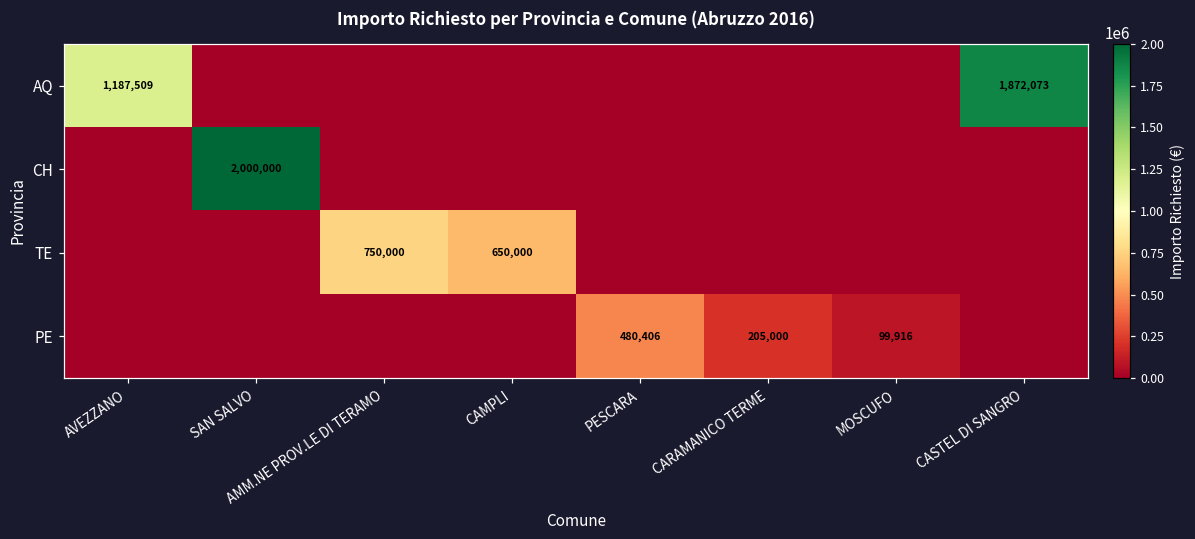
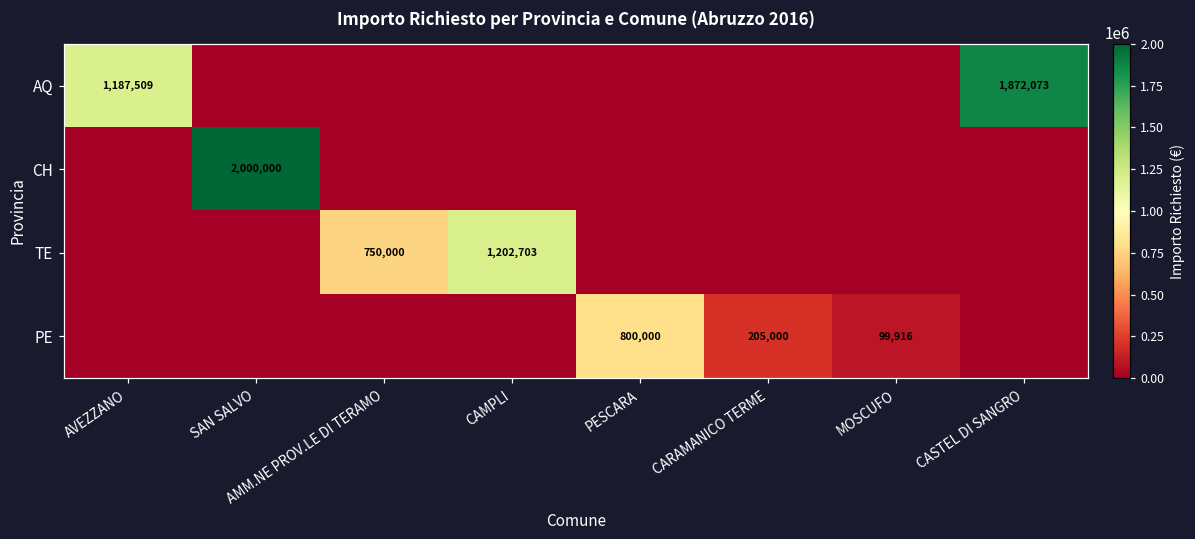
TE, CAMPLI: 650,000 -> 1,202,703
PE, PESCARA: 480,406 -> 800,000
